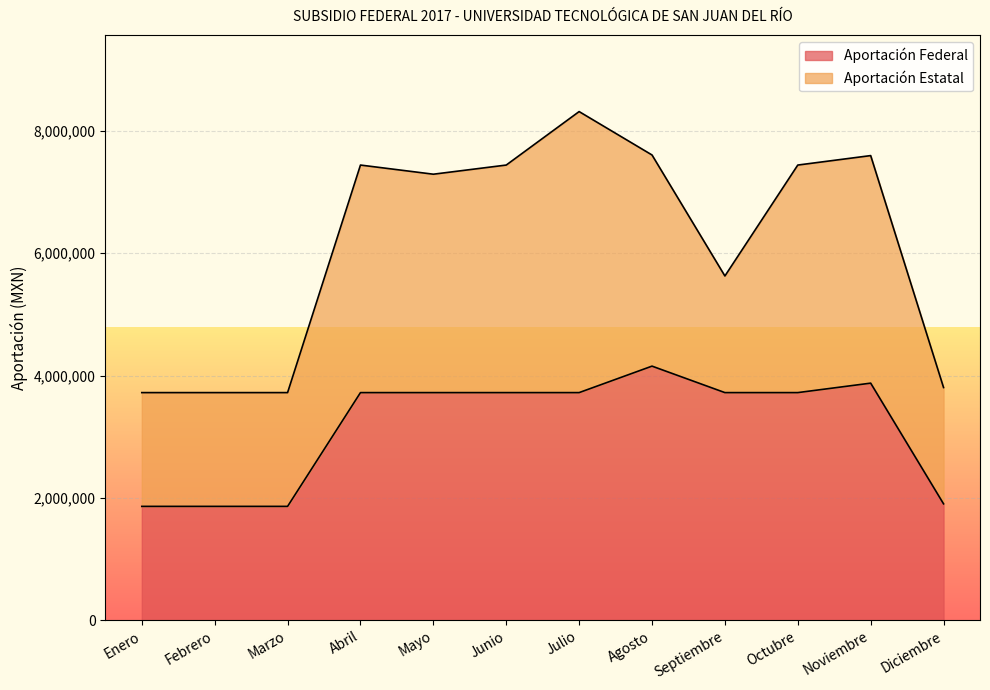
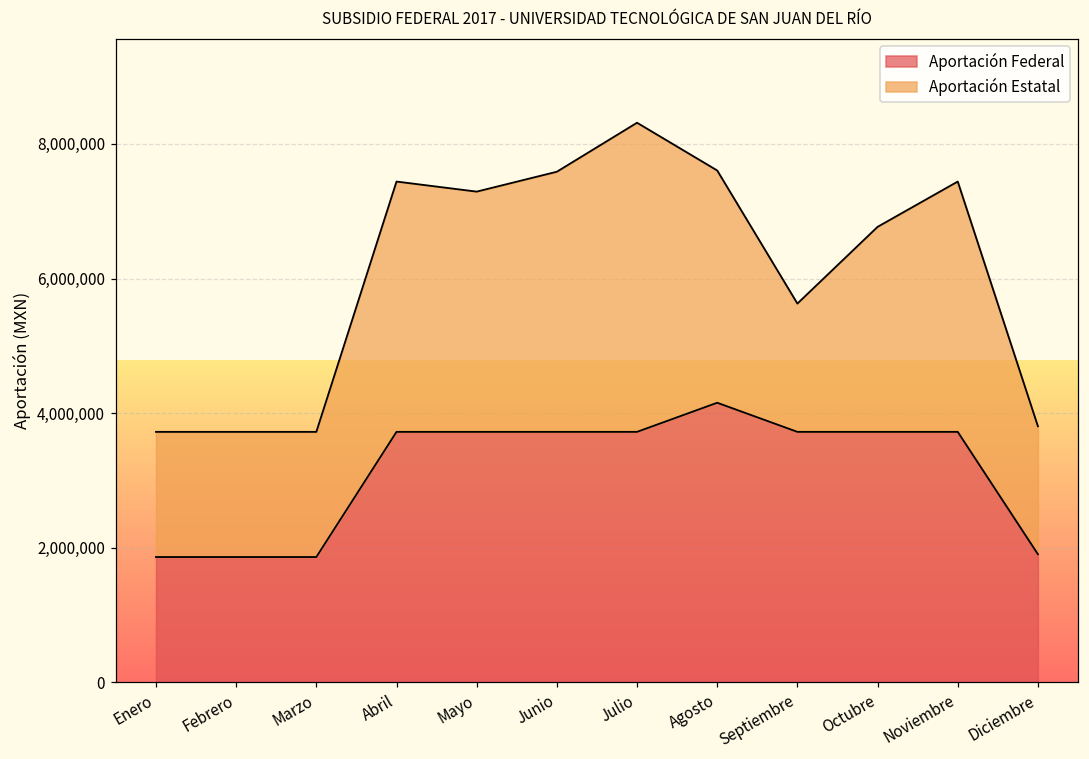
Aportación Estatal, Junio: 3,700,000 -> 3,900,000
Aportación Estatal, Octubre: 3,700,000 -> 3,000,000
Aportación Federal, Noviembre: 3,900,000 -> 3,700,000
